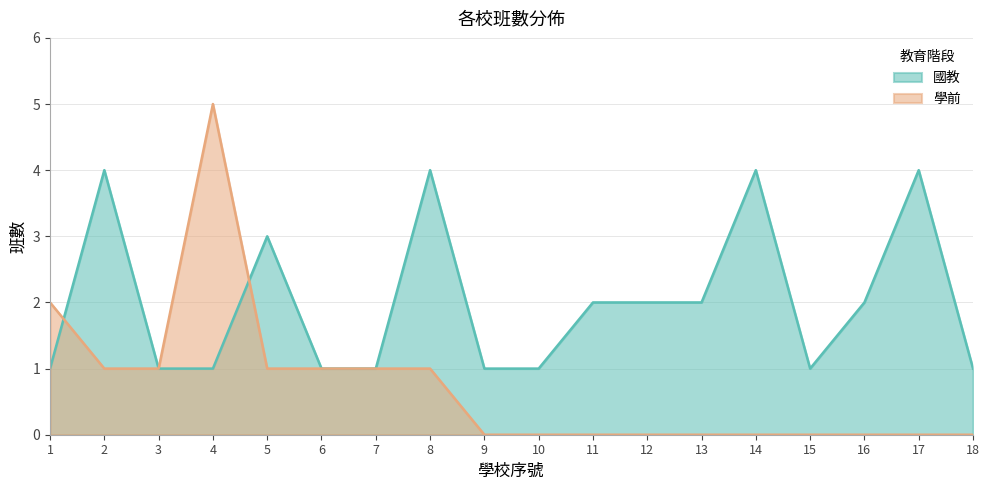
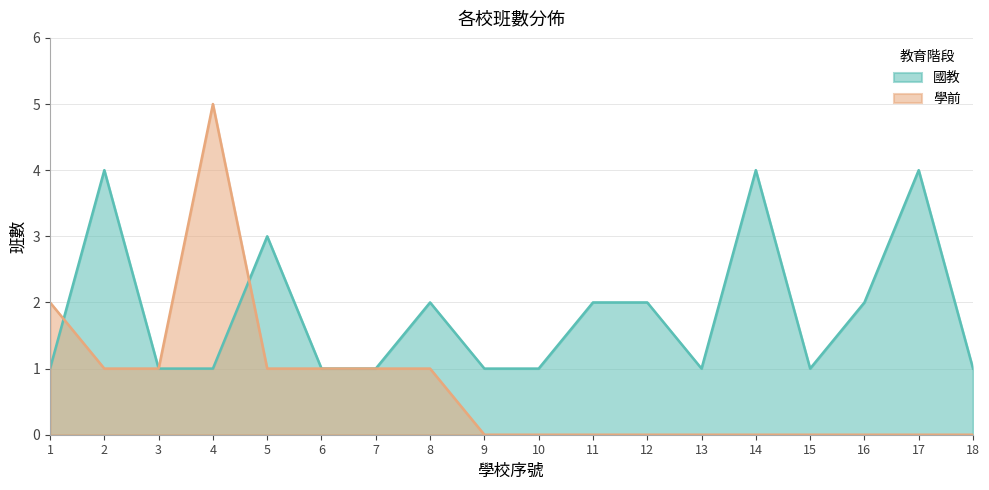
國教, 8: 4 -> 2
國教, 13: 2 -> 1
